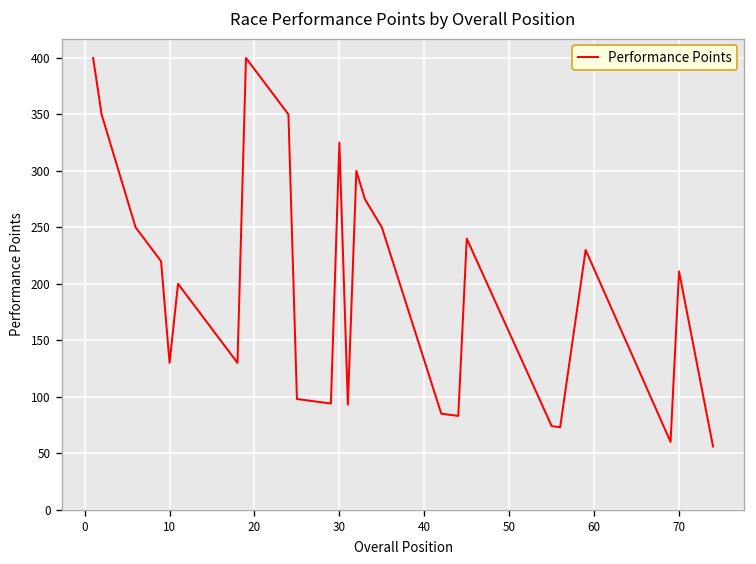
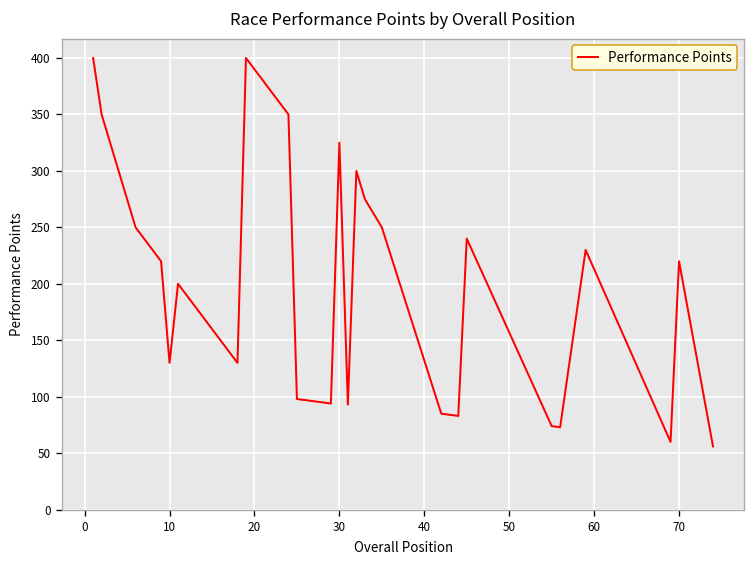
70: 210 -> 220
